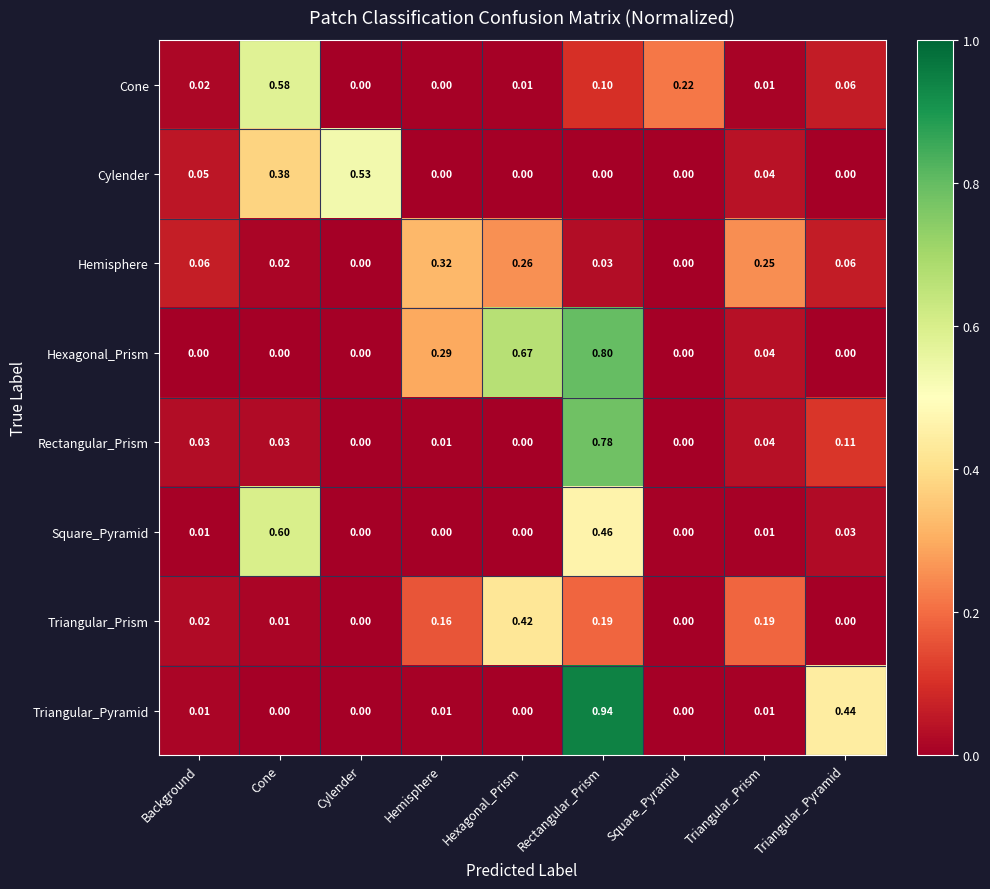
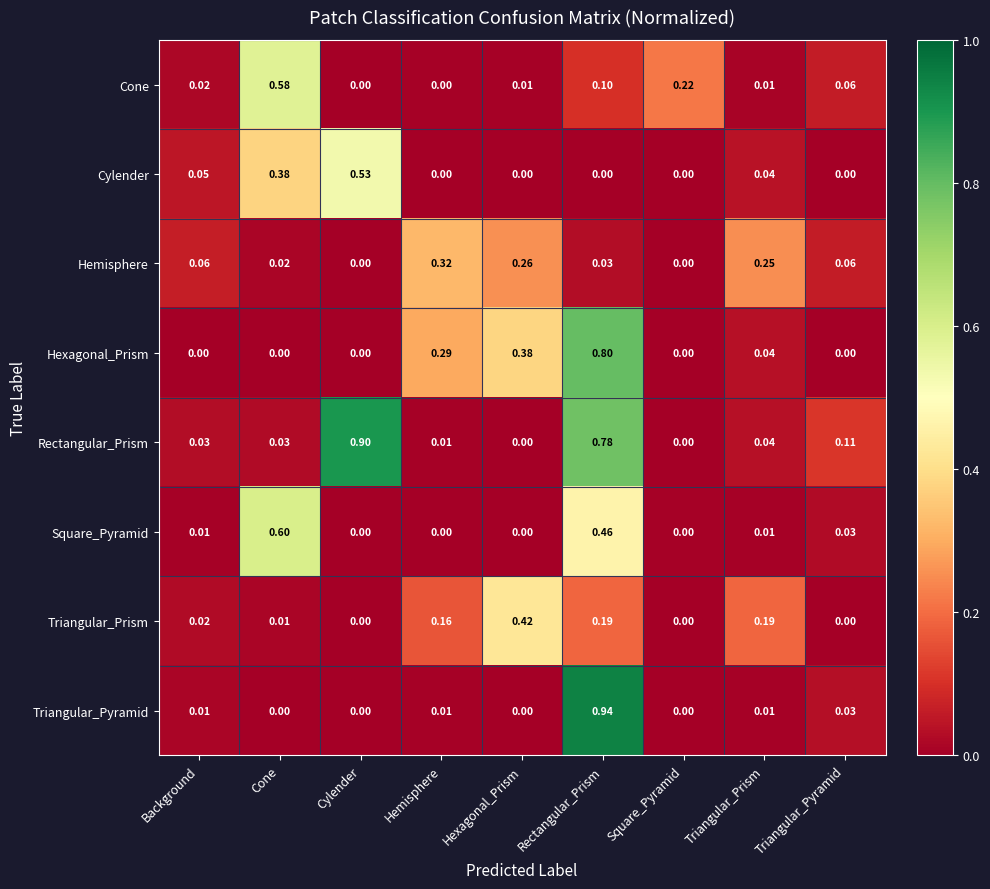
Hexagonal_Prism, Hexagonal_Prism: 0.67 -> 0.38
Rectangular_Prism, Cylender: 0.00 -> 0.90
Triangular_Pyramid, Triangular_Pyramid: 0.44 -> 0.03
